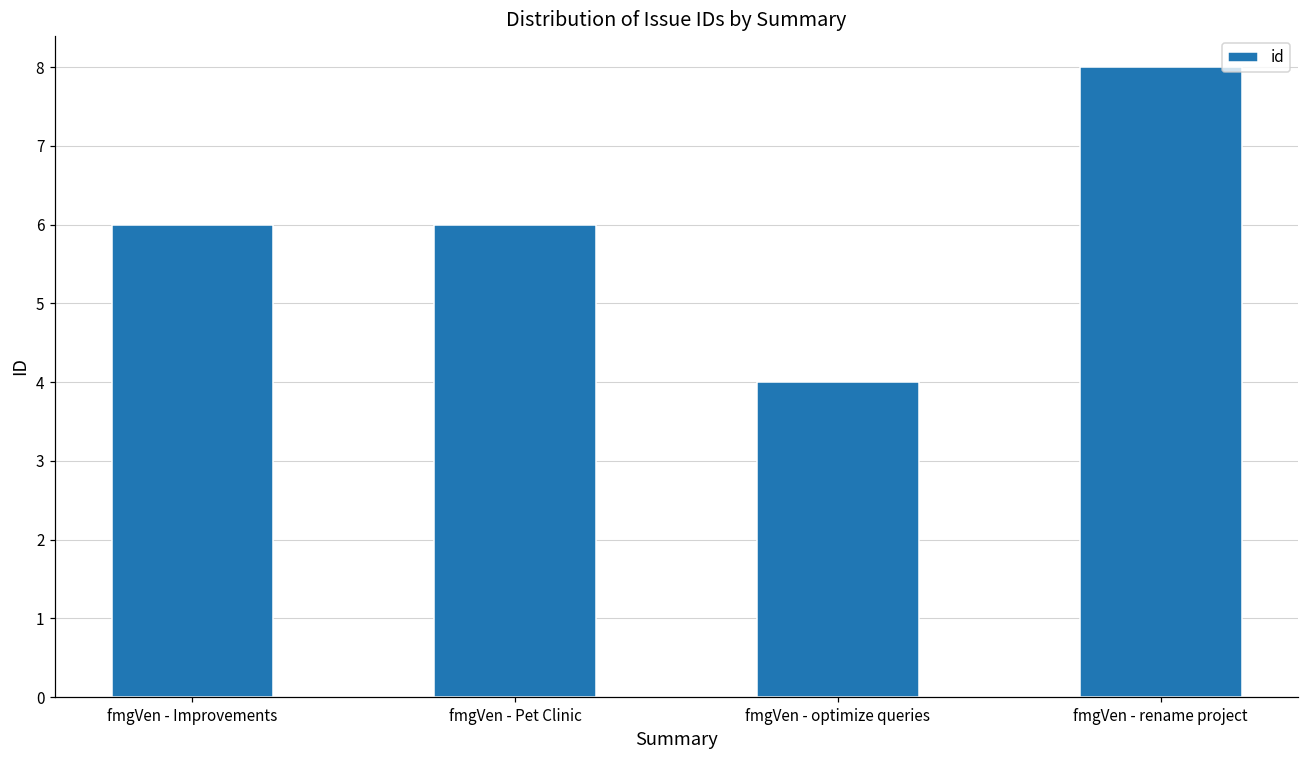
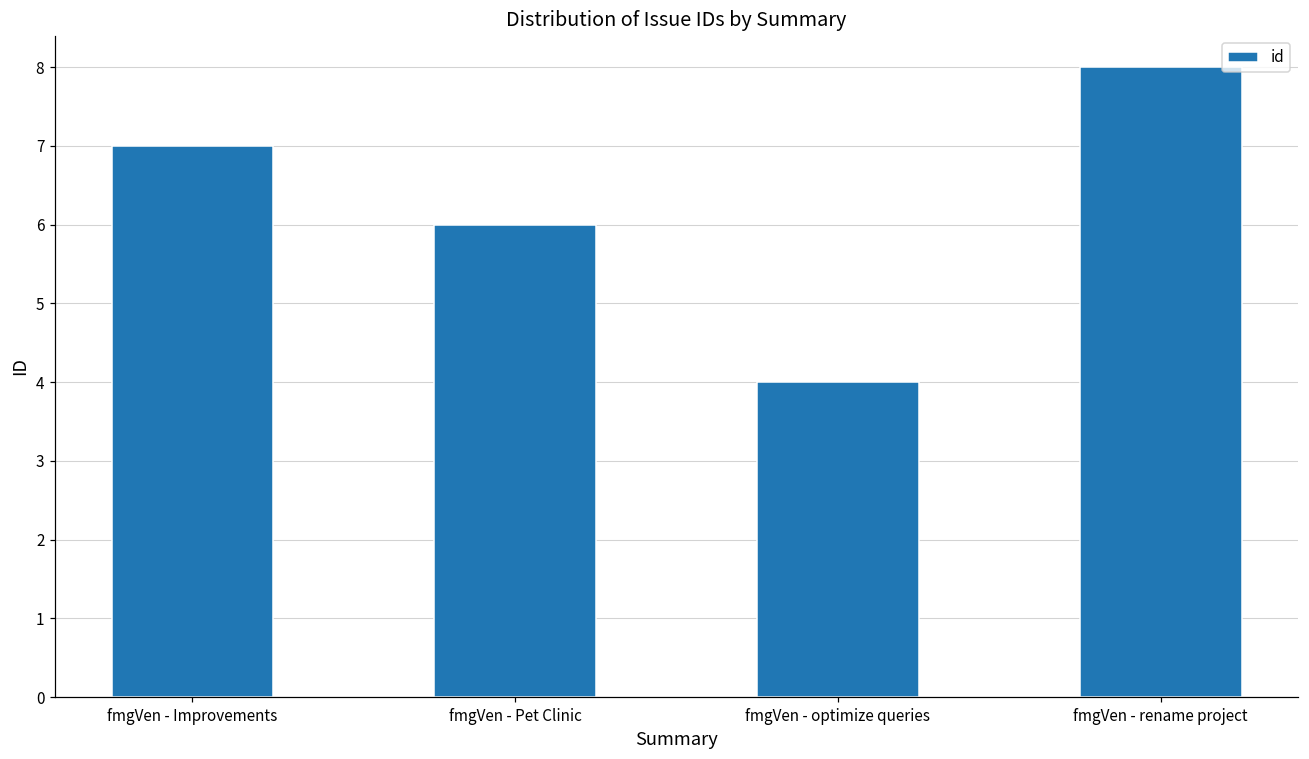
fmgVen - Improvements: 6 -> 7
